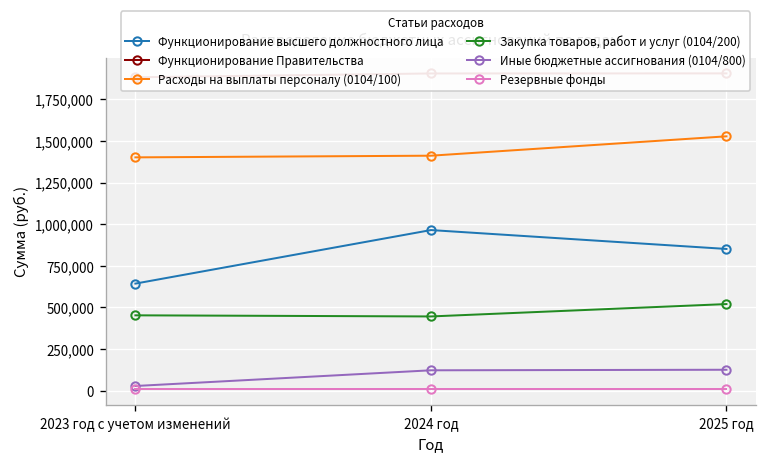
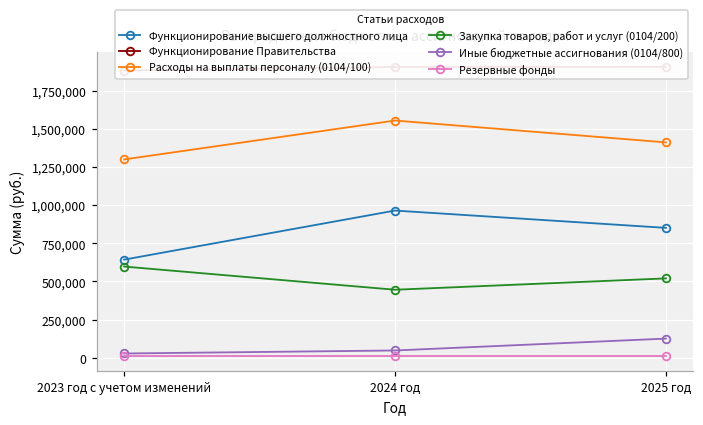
Расходы на выплаты персоналу (0104/100), 2023 год с учетом изменений: 1,400,000 -> 1,300,000
Закупка товаров, работ и услуг (0104/200), 2023 год с учетом изменений: 450,000 -> 600,000
Расходы на выплаты персоналу (0104/100), 2024 год: 1,410,000 -> 1,550,000
Иные бюджетные ассигнования (0104/800), 2024 год: 120,000 -> 50,000
Расходы на выплаты персоналу (0104/100), 2025 год: 1,530,000 -> 1,410,000
